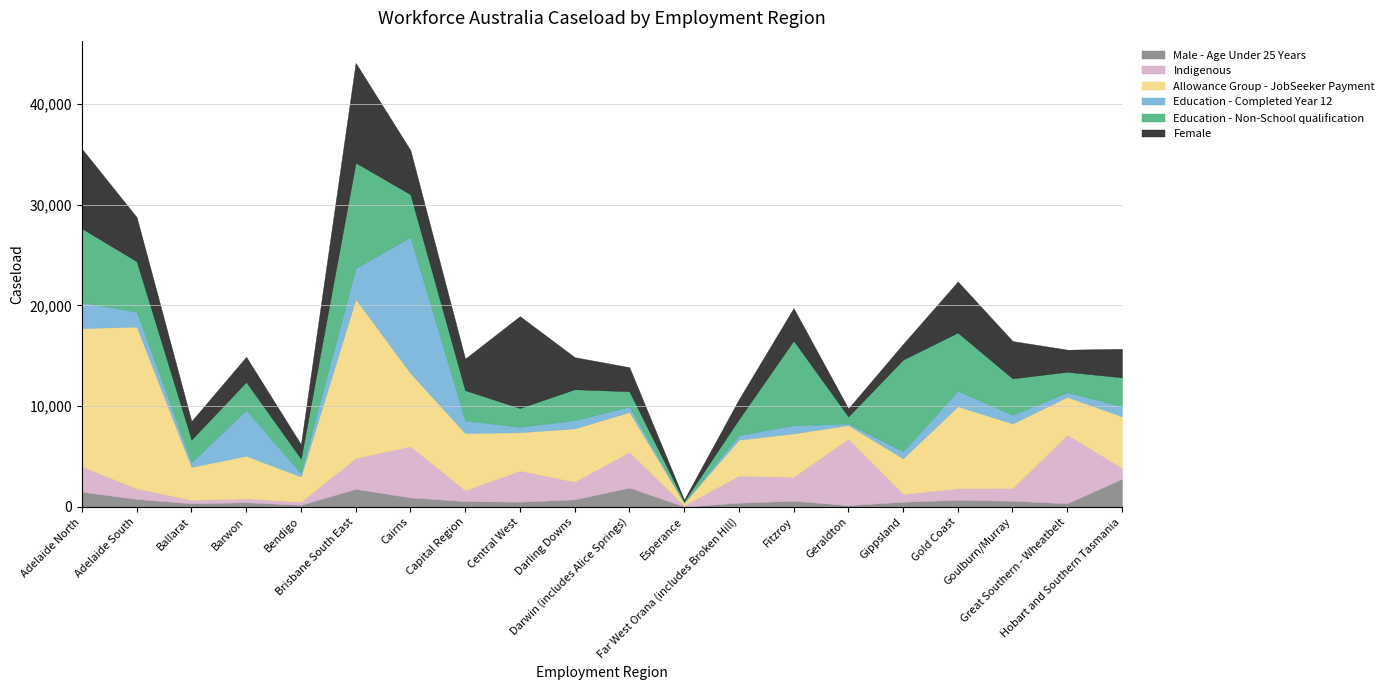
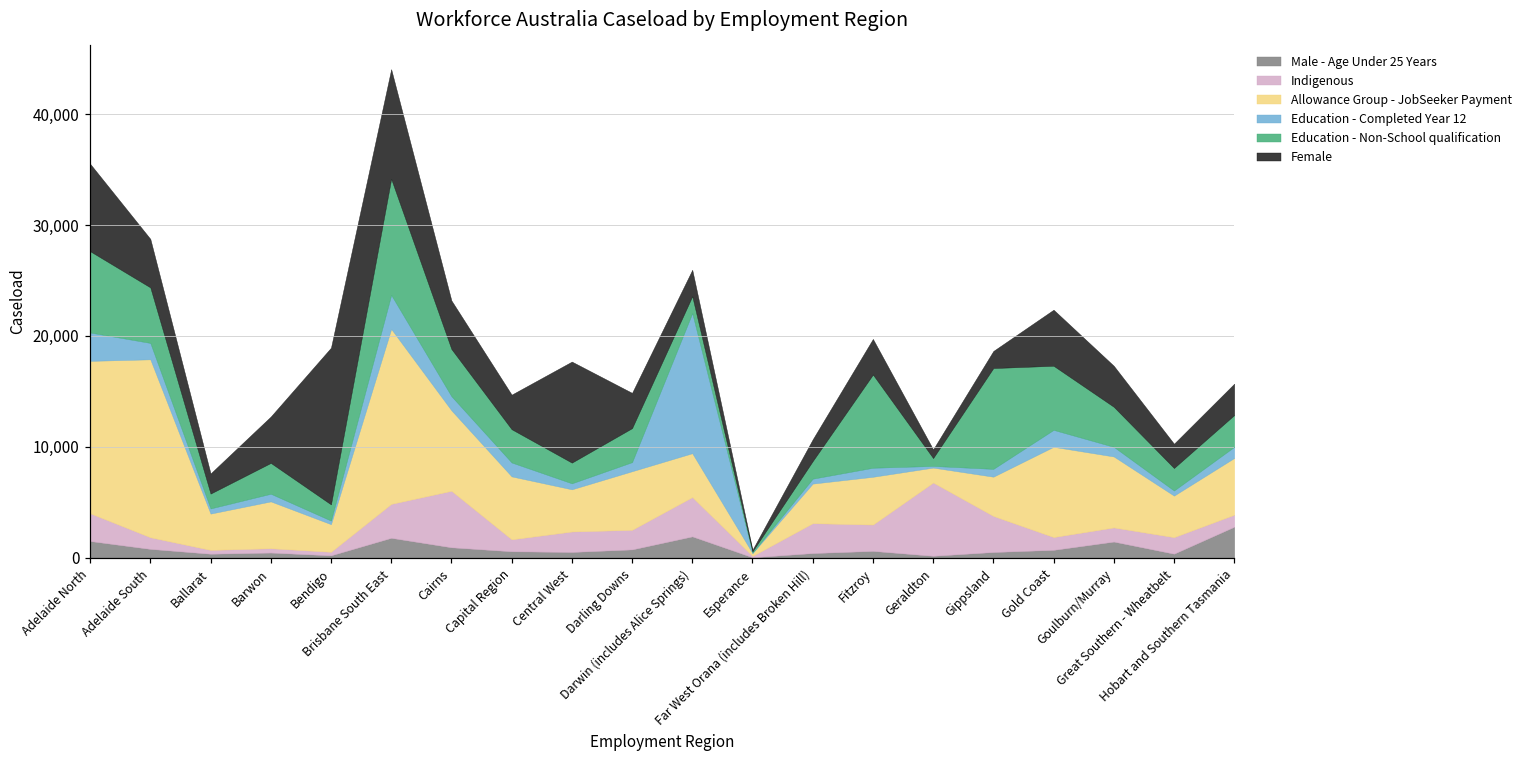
Education - Non-School qualification, Ballarat: 2,300 -> 1,300
Education - Completed Year 12, Barwon: 4,600 -> 700
Female, Barwon: 2,500 -> 4,200
Female, Bendigo: 1,400 -> 14,100
Education - Completed Year 12, Cairns: 13,500 -> 1,300
Indigenous, Central West: 3,100 -> 1,800
Education - Completed Year 12, Darwin (includes Alice Springs): 500 -> 12,600
Indigenous, Gippsland: 800 -> 3,300
Male - Age Under 25 Years, Goulburn/Murray: 600 -> 1,500
Indigenous, Great Southern - Wheatbelt: 6,800 -> 1,500
